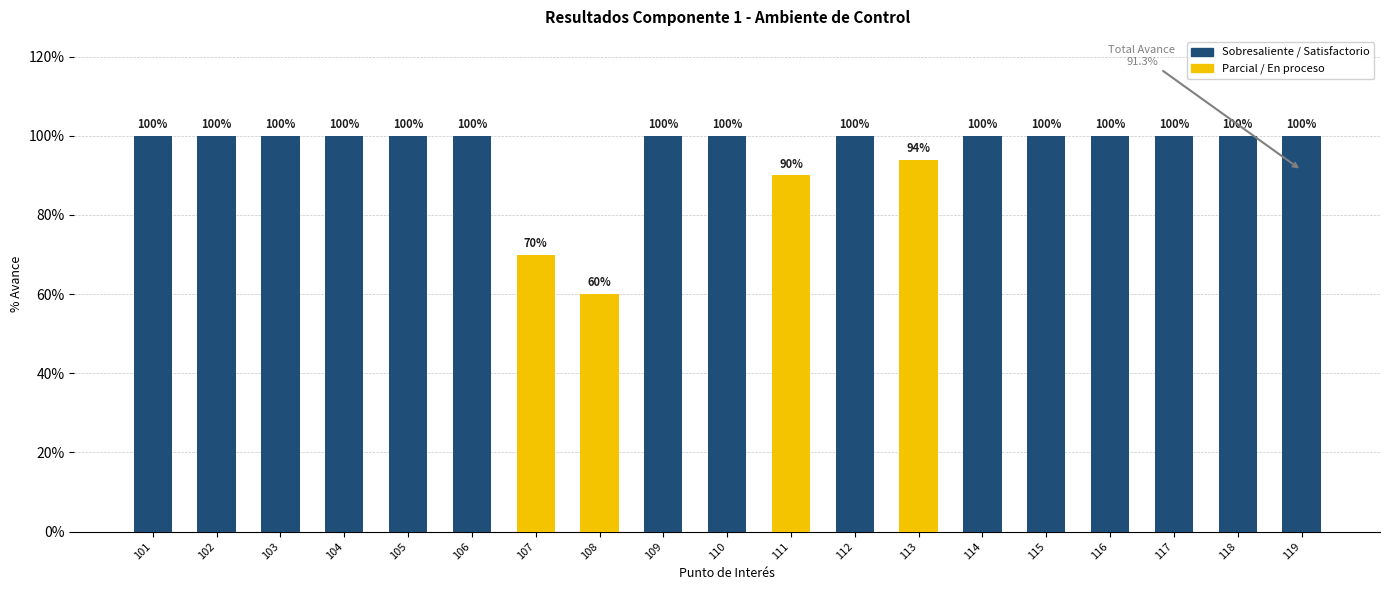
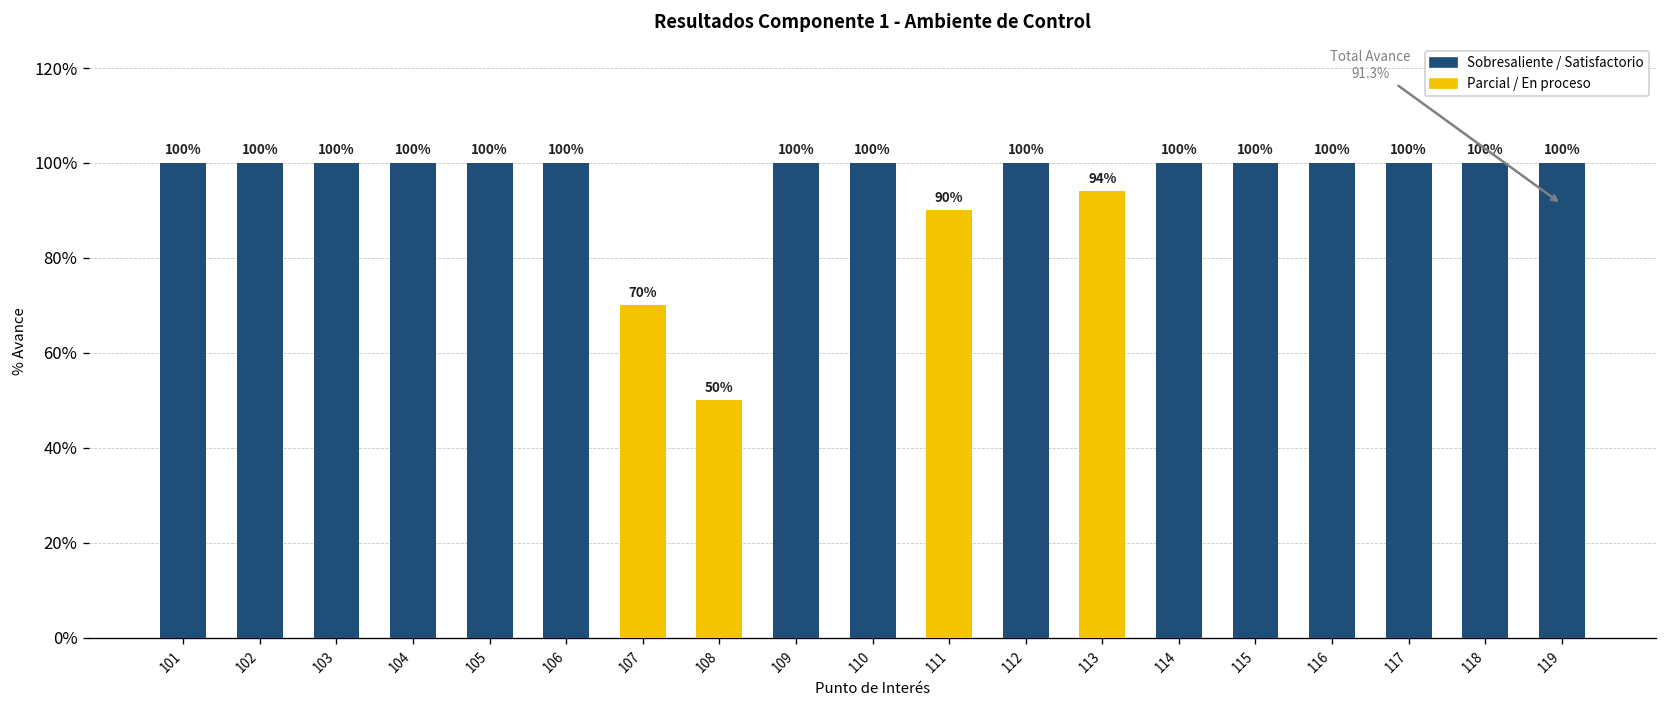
108: 60% -> 50%
